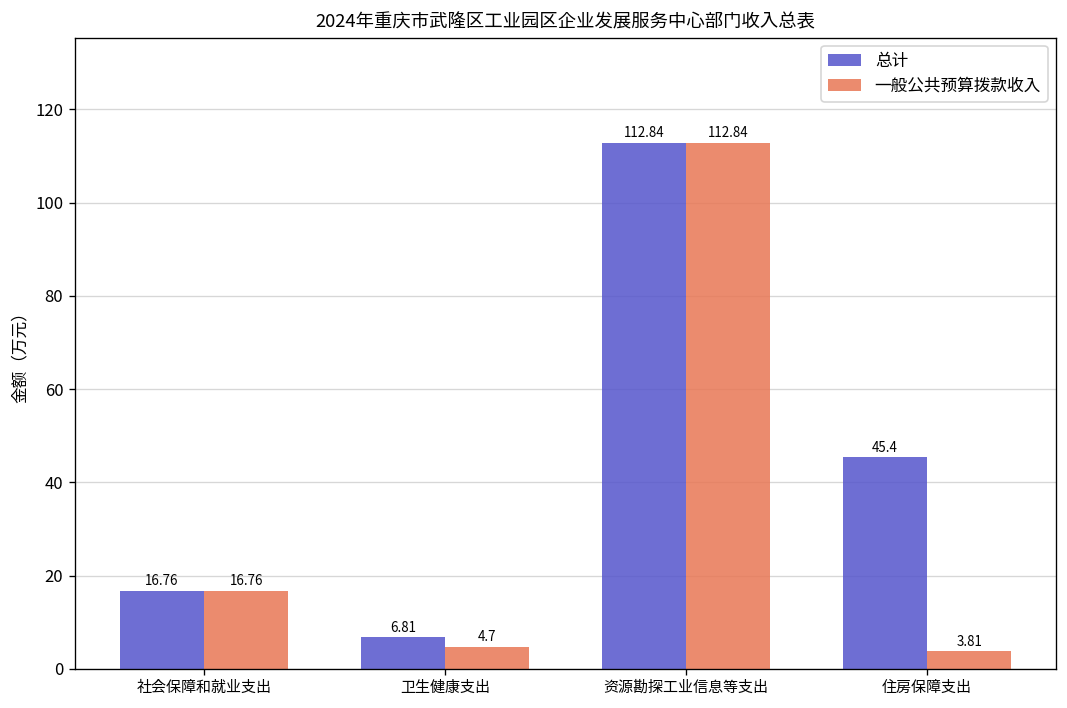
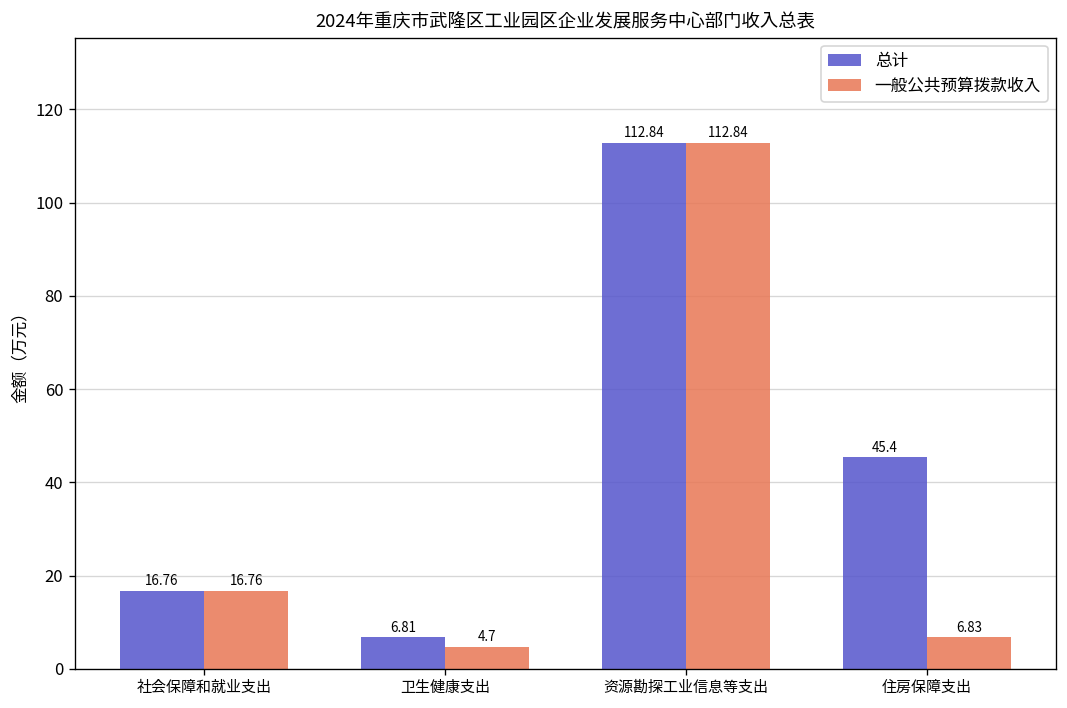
一般公共预算拨款收入, 住房保障支出: 3.81 -> 6.83
